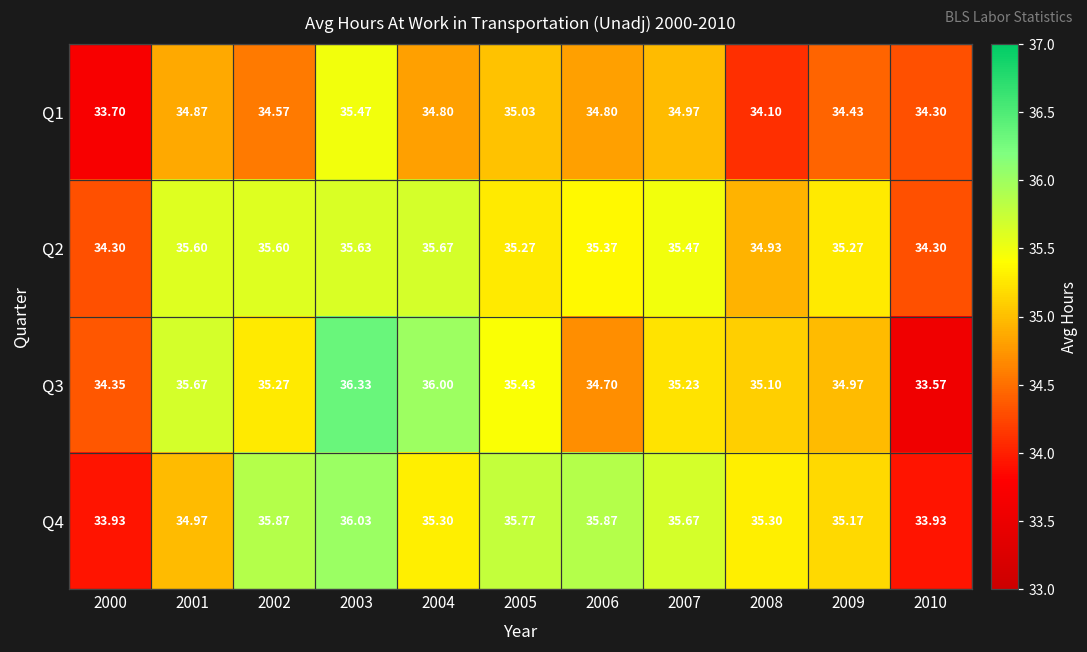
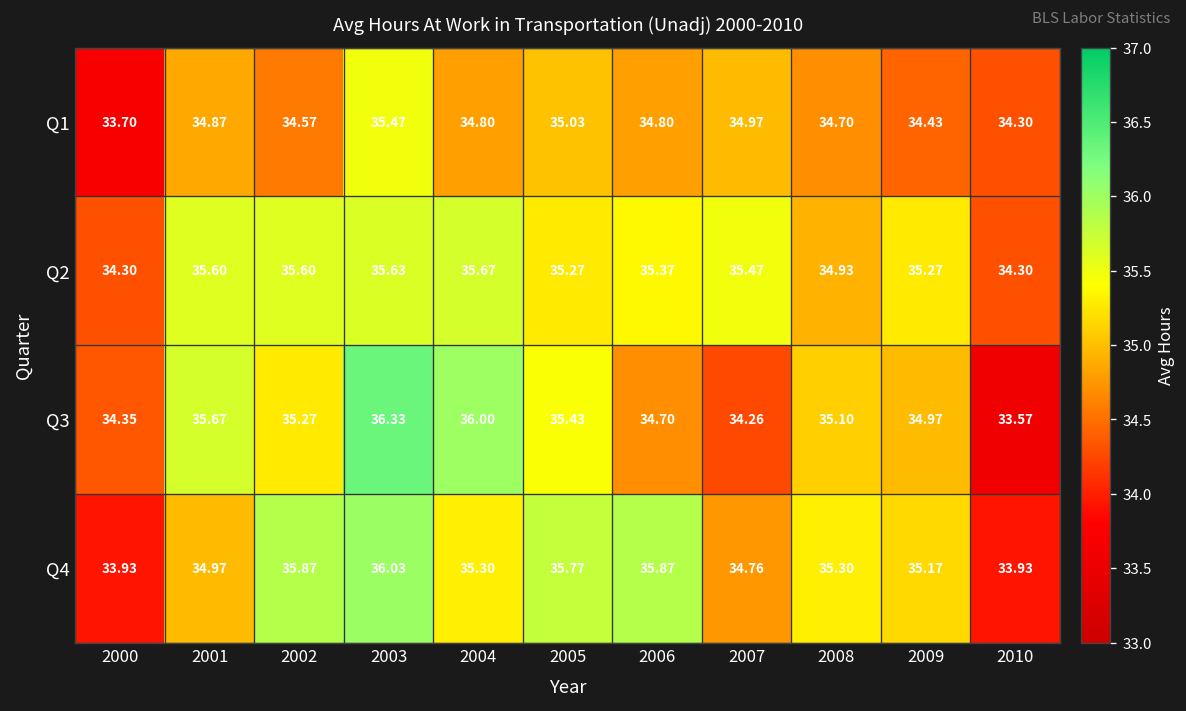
Q1, 2008: 34.10 -> 34.70
Q3, 2007: 35.23 -> 34.26
Q4, 2007: 35.67 -> 34.76
